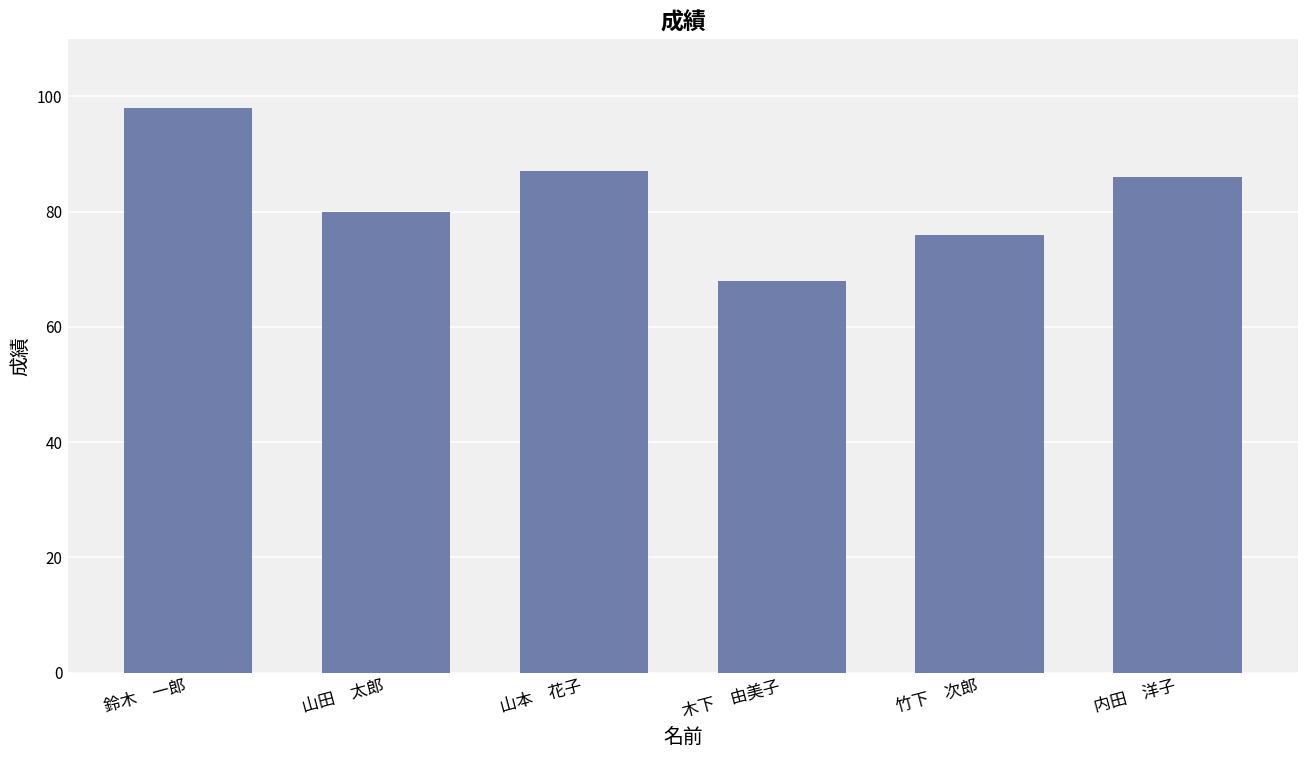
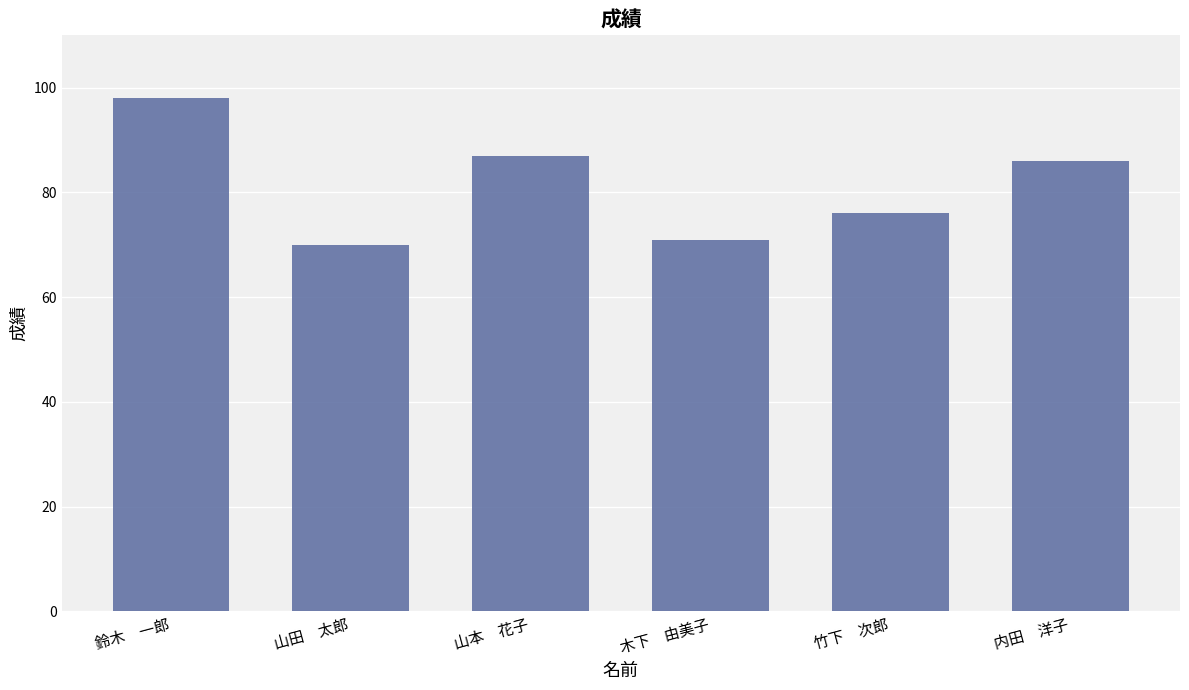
山田 太郎: 80 -> 70
木下 由美子: 68 -> 71
